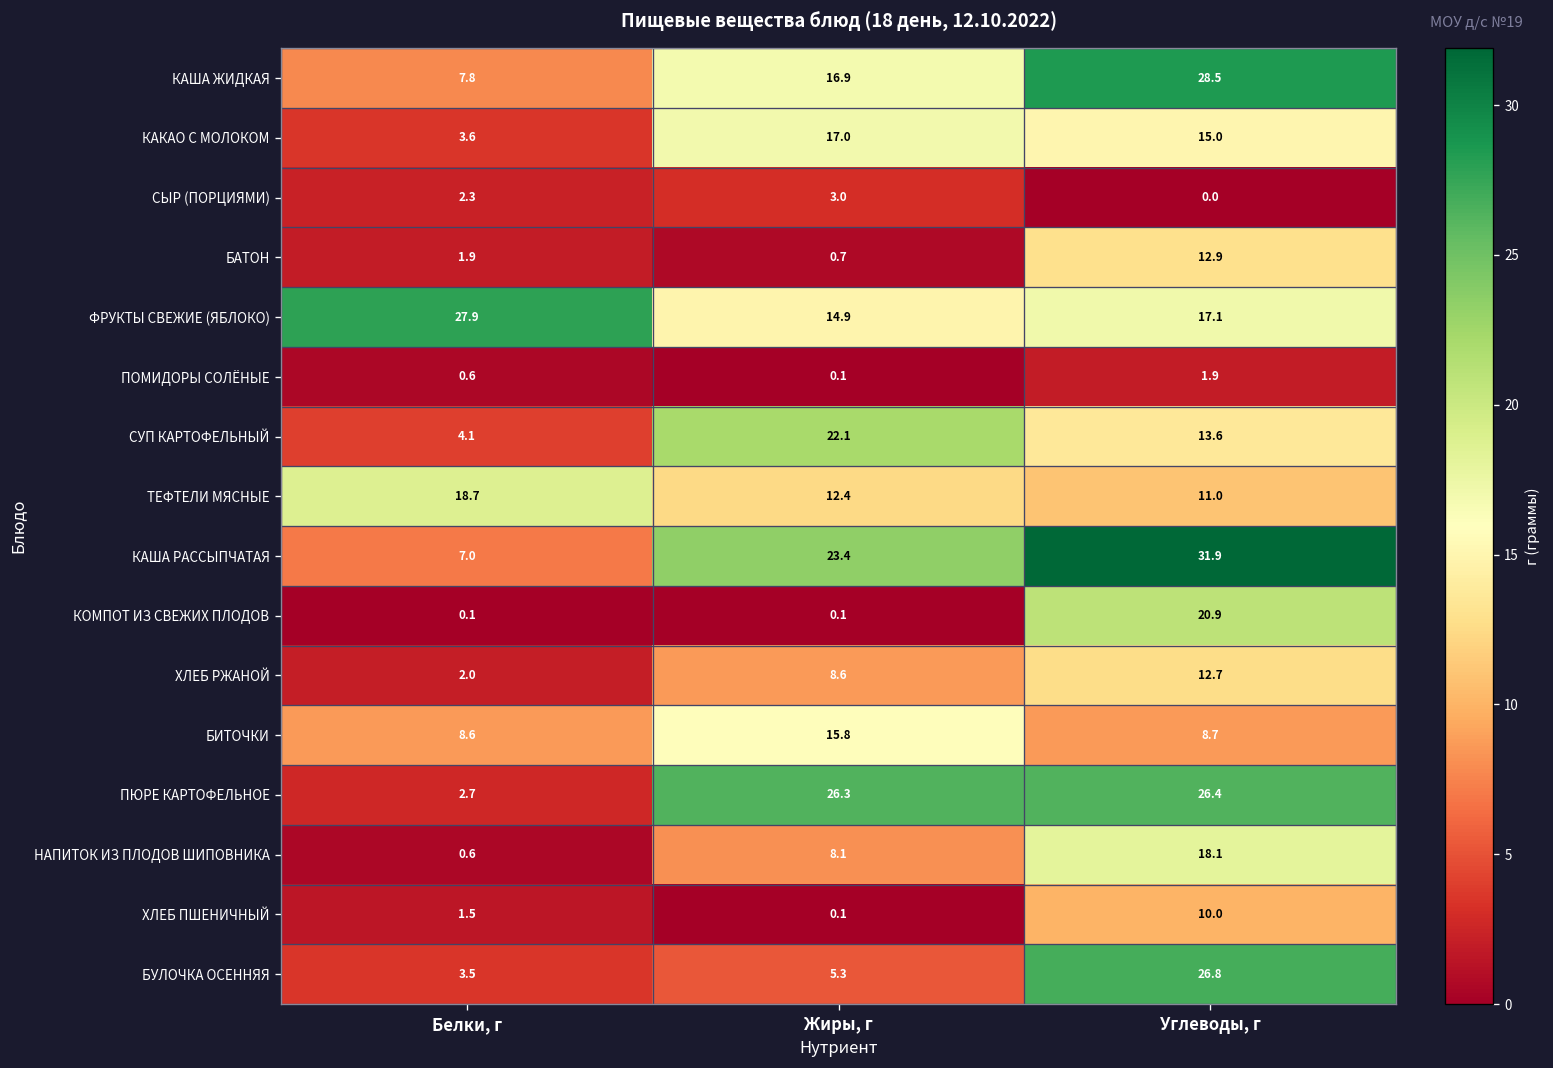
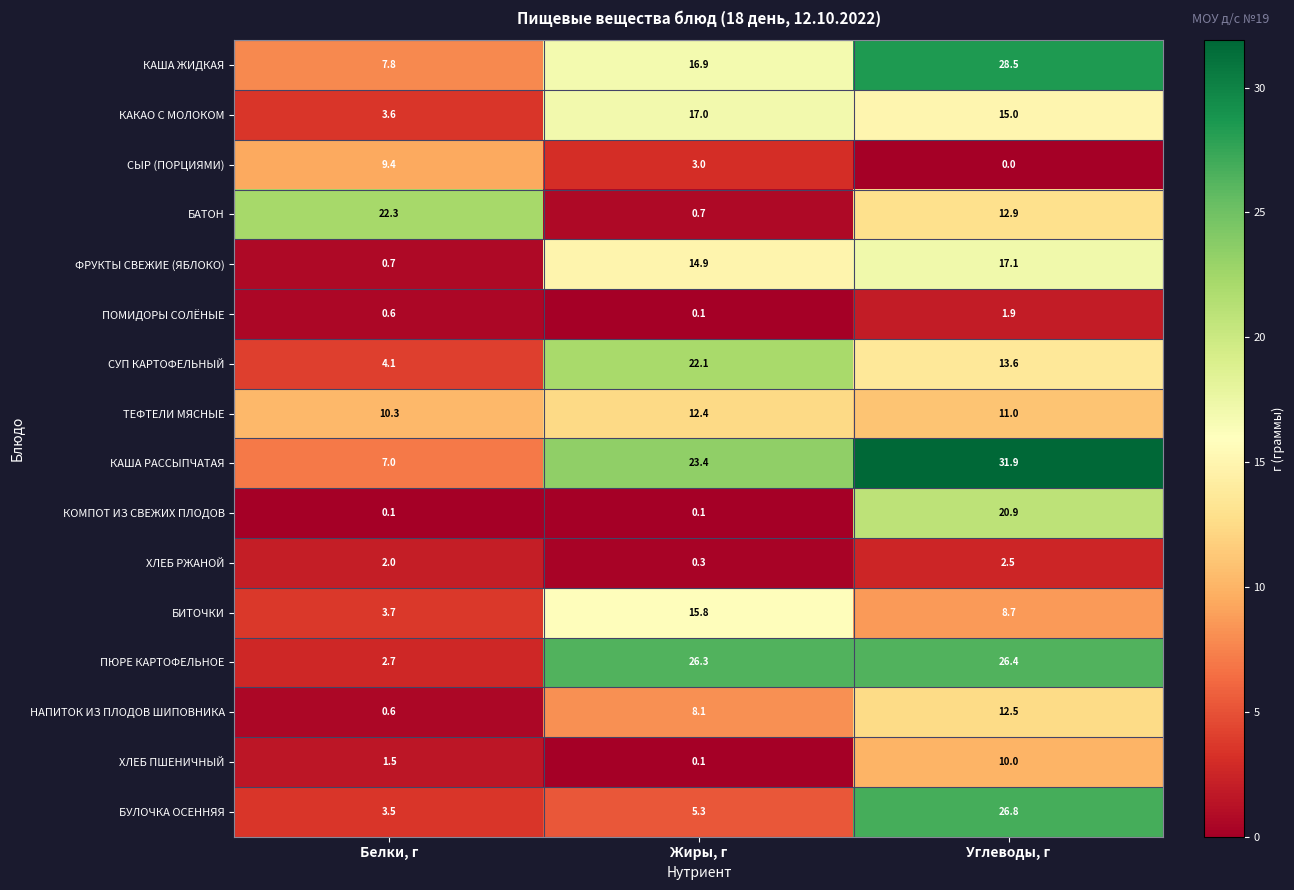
СЫР (ПОРЦИЯМИ), Белки, г: 2.3 -> 9.4
БАТОН, Белки, г: 1.9 -> 22.3
ФРУКТЫ СВЕЖИЕ (ЯБЛОКО), Белки, г: 27.9 -> 0.7
ТЕФТЕЛИ МЯСНЫЕ, Белки, г: 18.7 -> 10.3
ХЛЕБ РЖАНОЙ, Жиры, г: 8.6 -> 0.3
ХЛЕБ РЖАНОЙ, Углеводы, г: 12.7 -> 2.5
БИТОЧКИ, Белки, г: 8.6 -> 3.7
НАПИТОК ИЗ ПЛОДОВ ШИПОВНИКА, Углеводы, г: 18.1 -> 12.5
